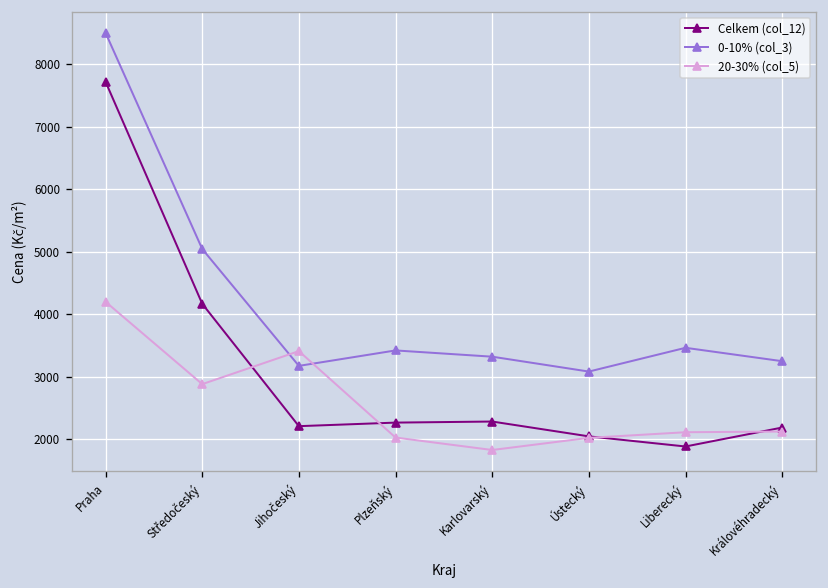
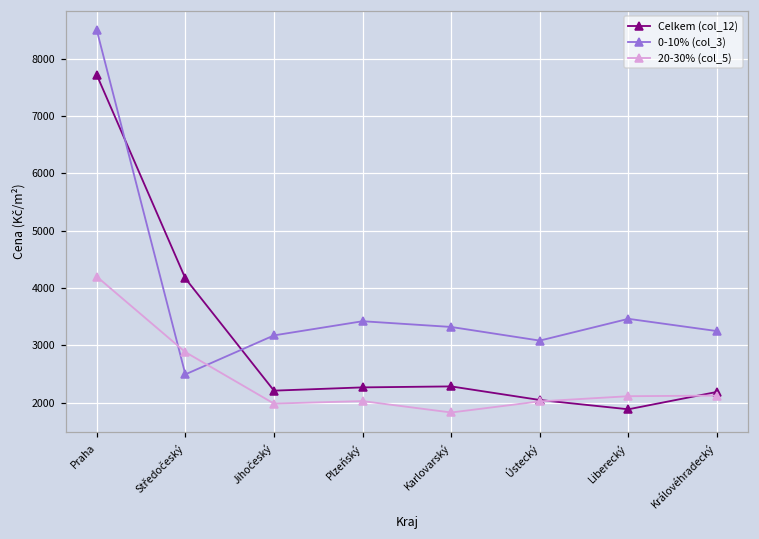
0-10% (col_3), Středočeský: 5000 -> 2500
20-30% (col_5), Jihočeský: 3400 -> 2000
